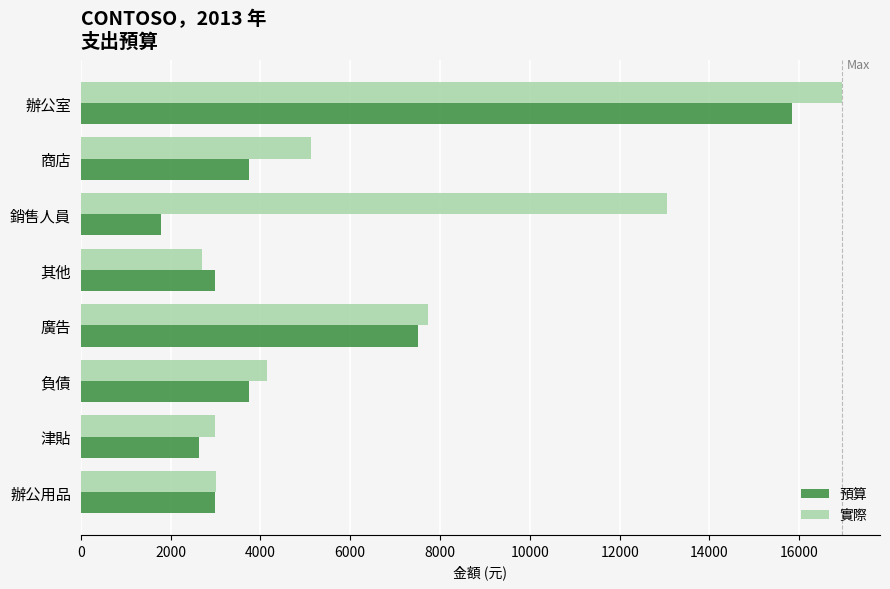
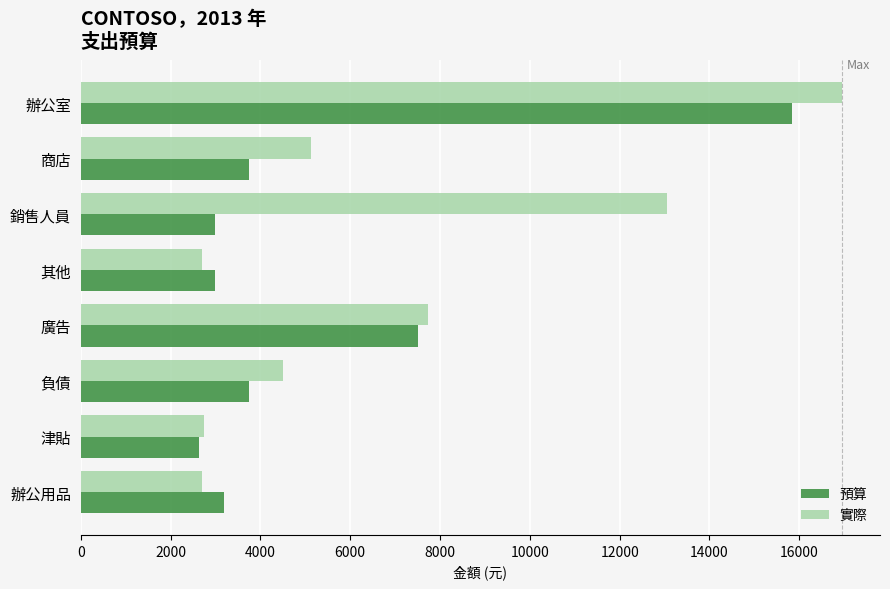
預算, 銷售人員: 1800 -> 3000
實際, 負債: 4100 -> 4500
實際, 津貼: 3000 -> 2700
實際, 辦公用品: 3000 -> 2700
預算, 辦公用品: 3000 -> 3200
